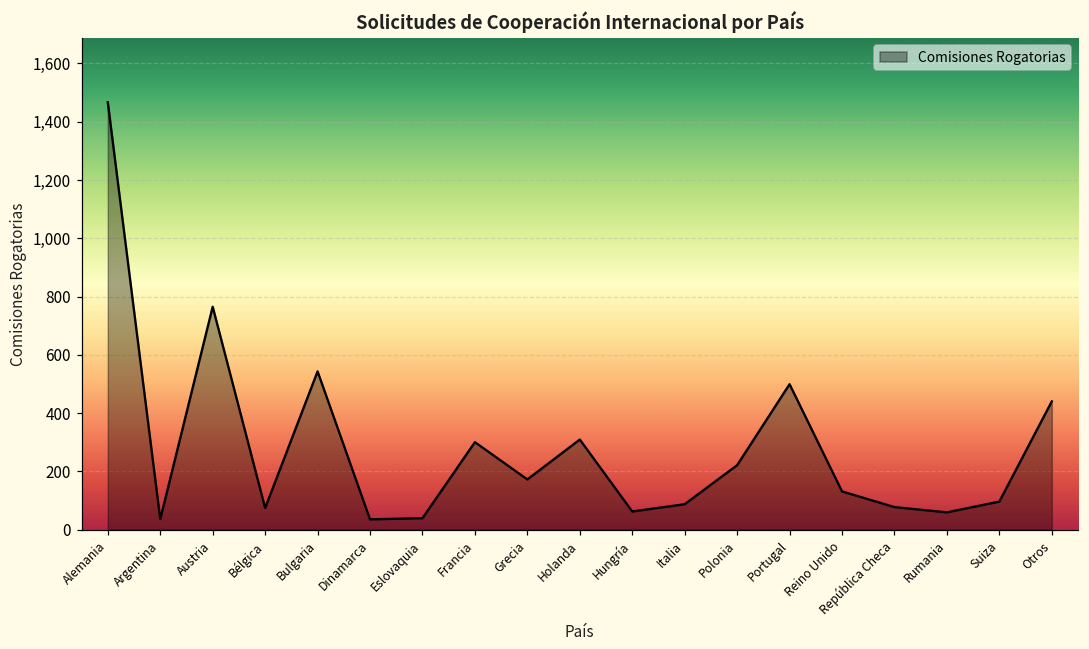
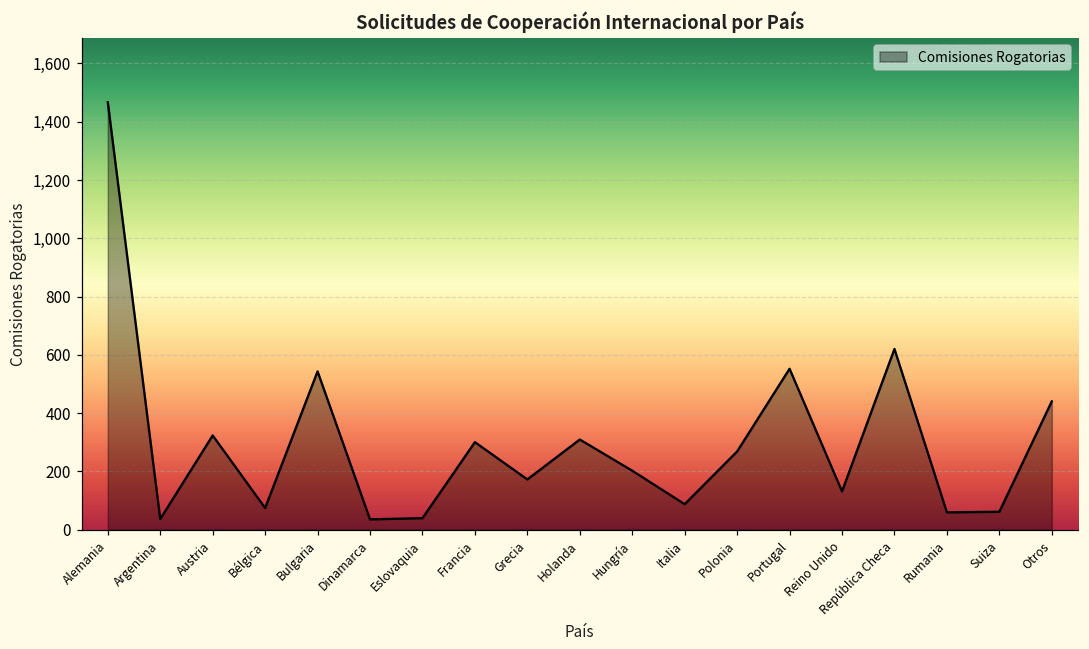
Austria: 770 -> 320
Hungría: 60 -> 200
Polonia: 220 -> 270
Portugal: 500 -> 550
República Checa: 80 -> 620
Suiza: 100 -> 60
